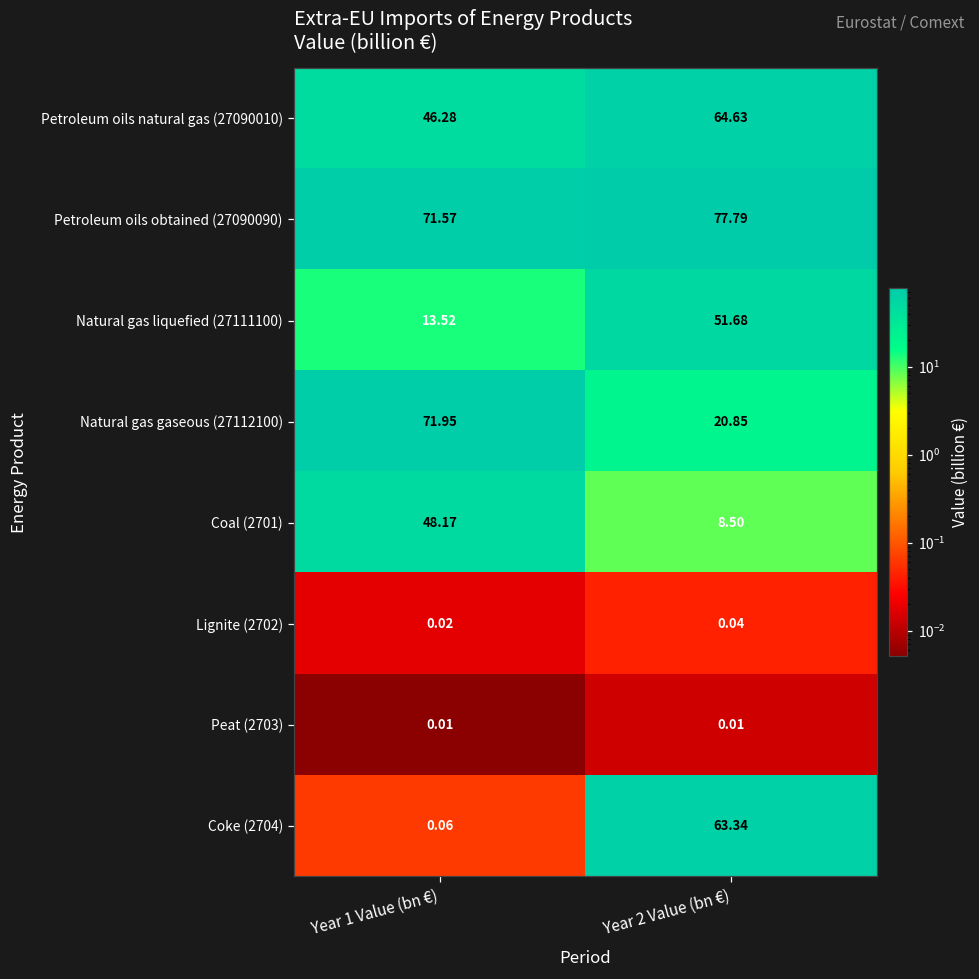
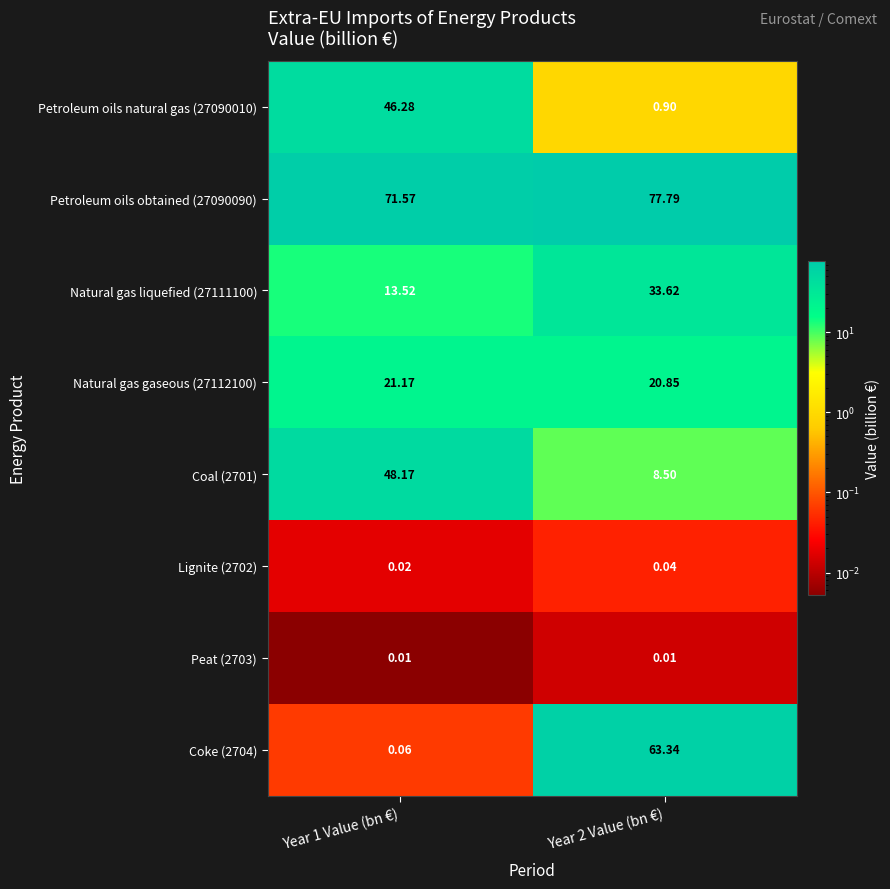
Petroleum oils natural gas (27090010), Year 2 Value (bn €): 64.63 -> 0.90
Natural gas liquefied (27111100), Year 2 Value (bn €): 51.68 -> 33.62
Natural gas gaseous (27112100), Year 1 Value (bn €): 71.95 -> 21.17
